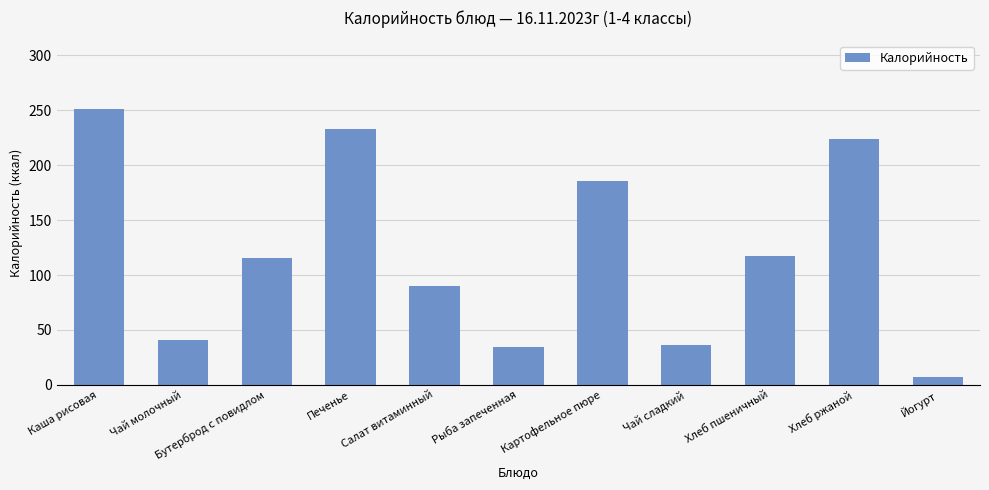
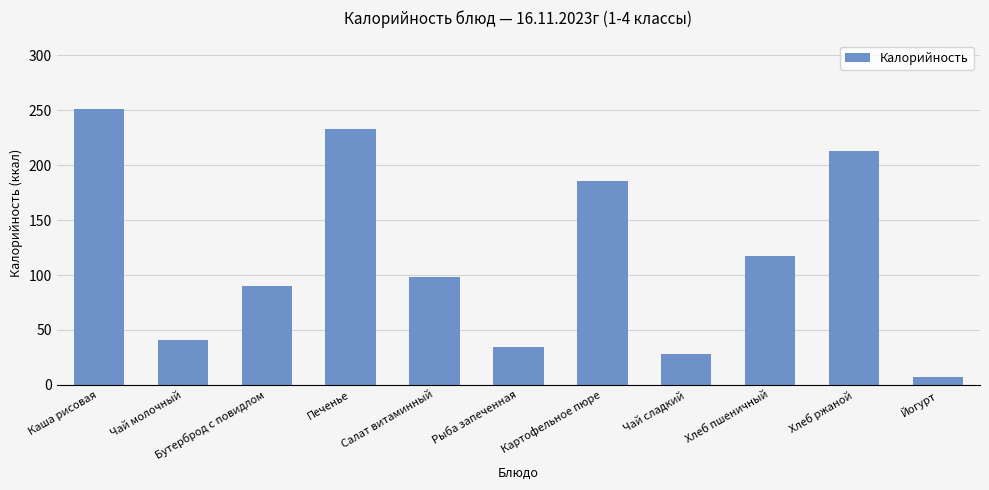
Бутерброд с повидлом: 116 -> 90
Салат витаминный: 90 -> 98
Чай сладкий: 36 -> 28
Хлеб ржаной: 224 -> 213
